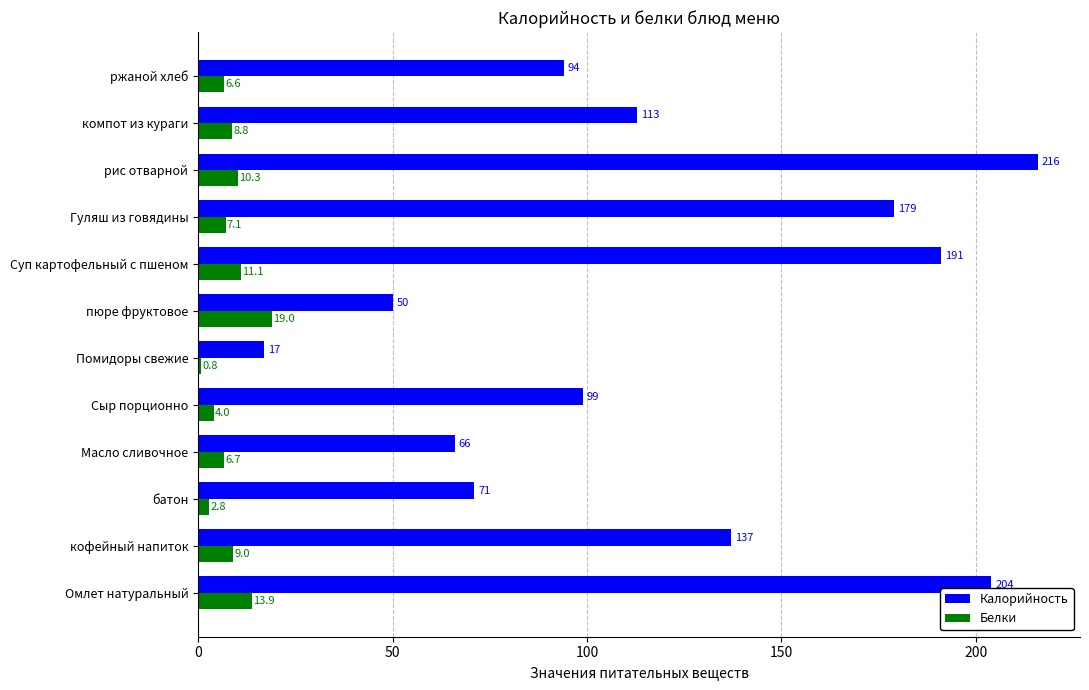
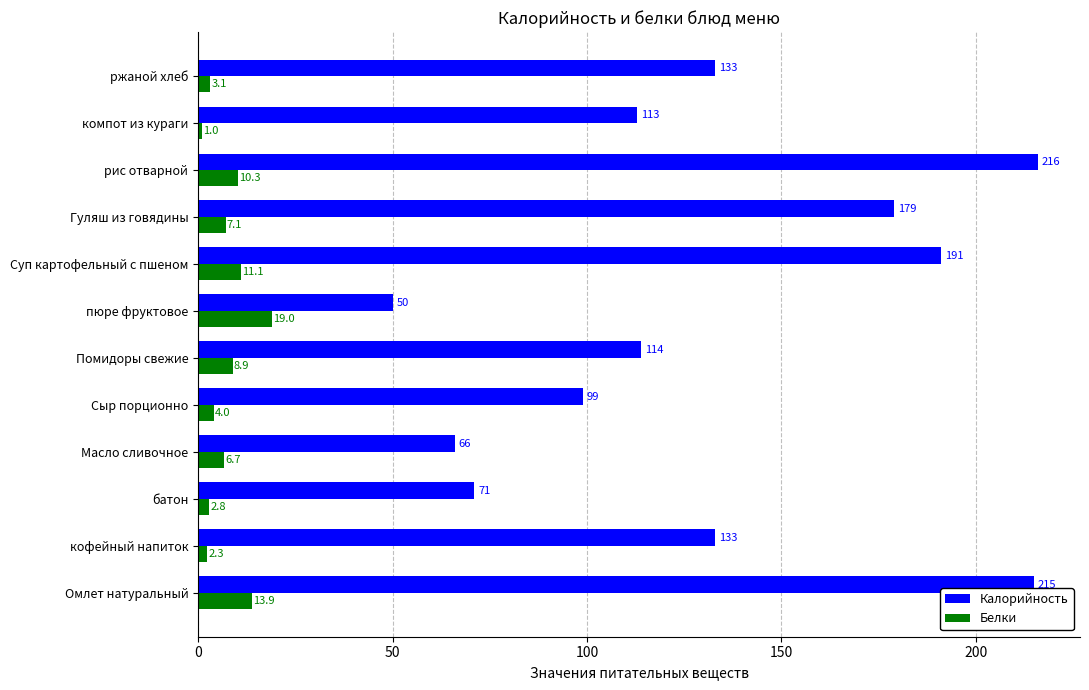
Калорийность, ржаной хлеб: 94 -> 133
Белки, ржаной хлеб: 6.6 -> 3.1
Белки, компот из кураги: 8.8 -> 1.0
Калорийность, Помидоры свежие: 17 -> 114
Белки, Помидоры свежие: 0.8 -> 8.9
Калорийность, кофейный напиток: 137 -> 133
Белки, кофейный напиток: 9.0 -> 2.3
Калорийность, Омлет натуральный: 204 -> 215
